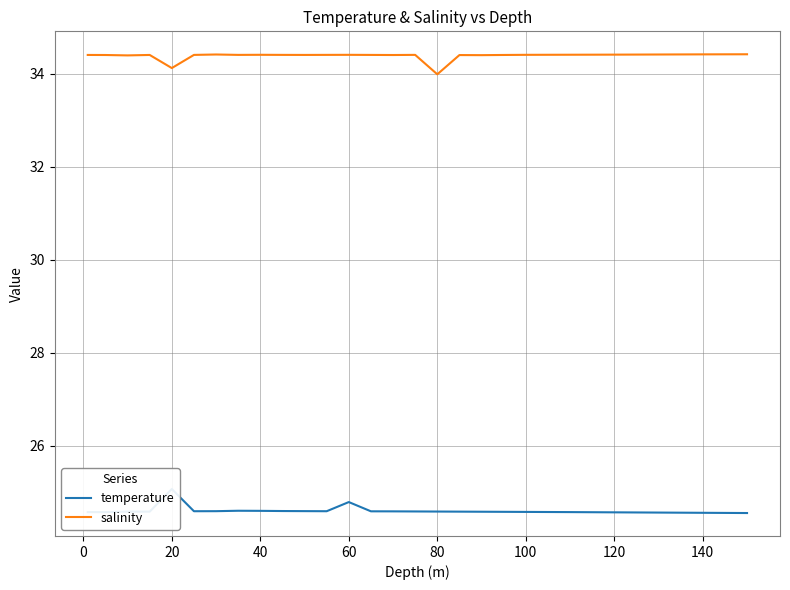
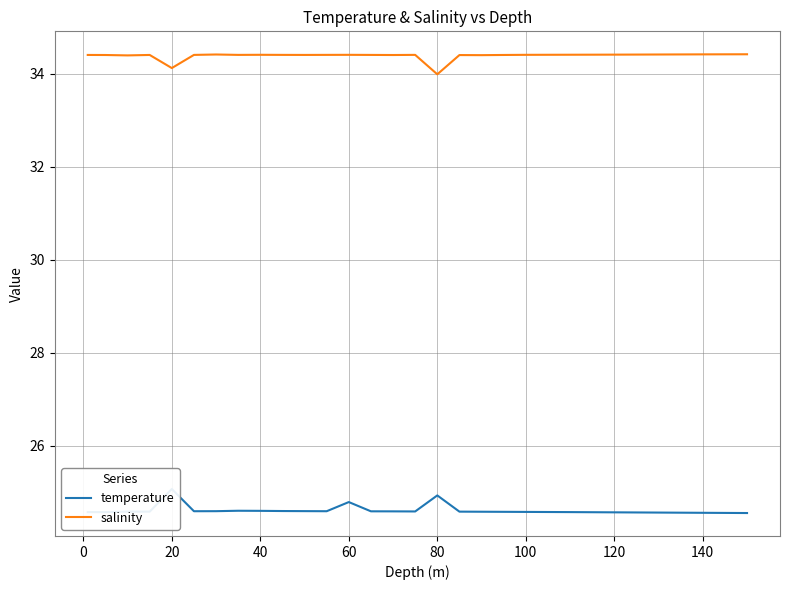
temperature, 80: 24.6 -> 24.9
